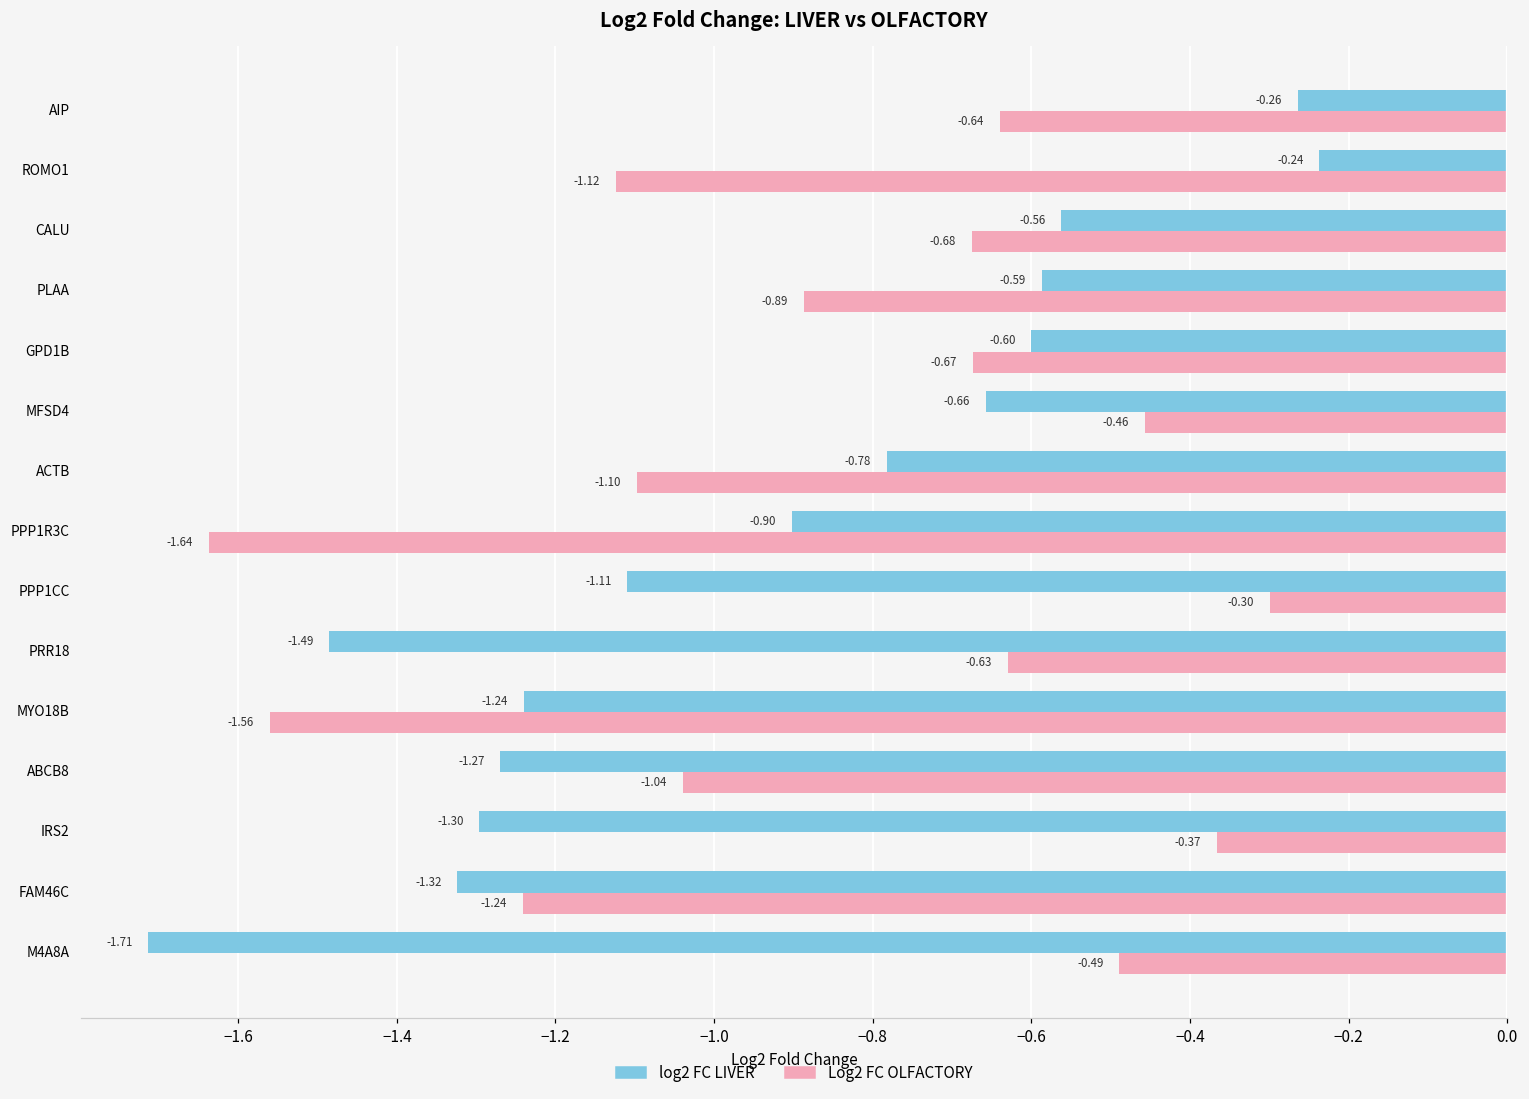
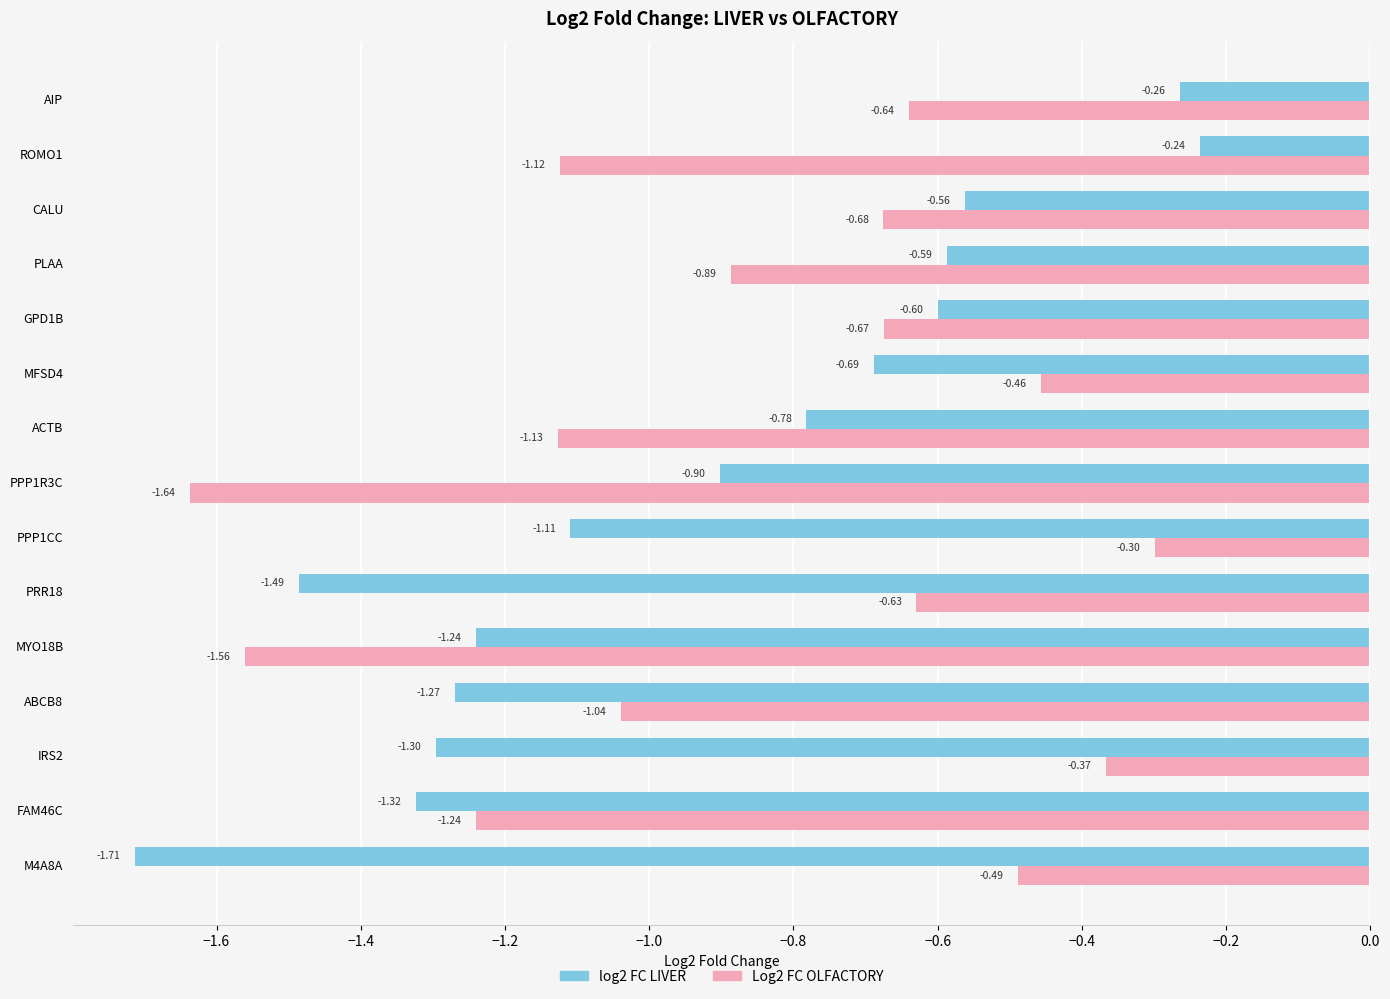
log2 FC LIVER, MFSD4: -0.66 -> -0.69
Log2 FC OLFACTORY, ACTB: -1.10 -> -1.13
